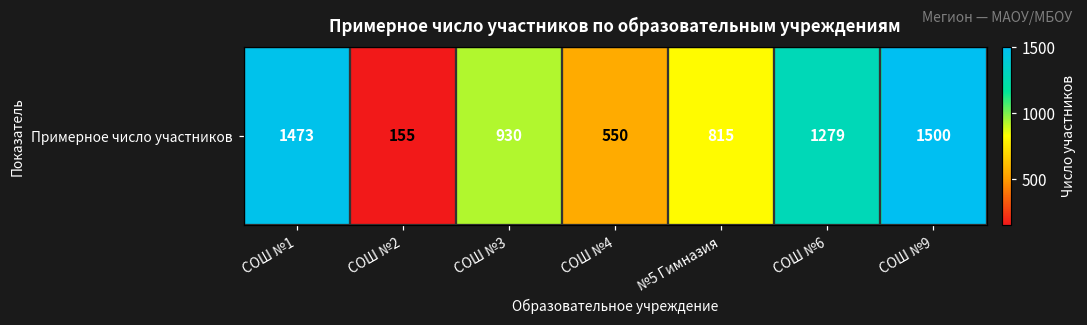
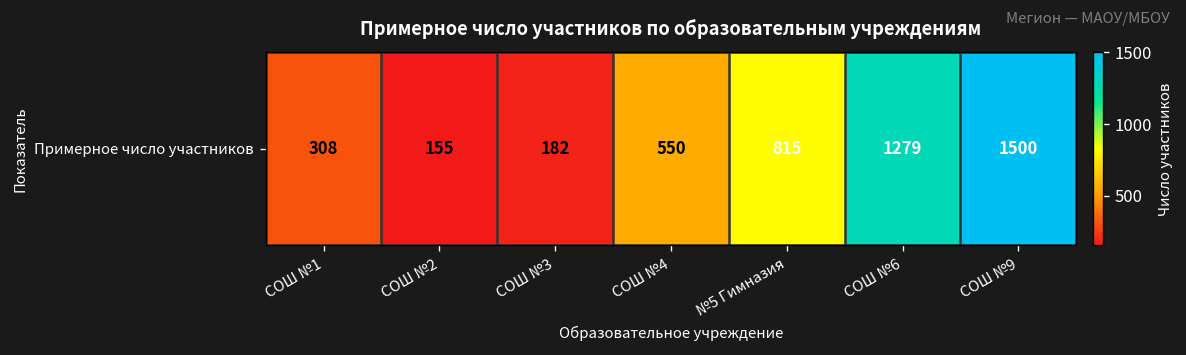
Примерное число участников, СОШ №1: 1473 -> 308
Примерное число участников, СОШ №3: 930 -> 182
